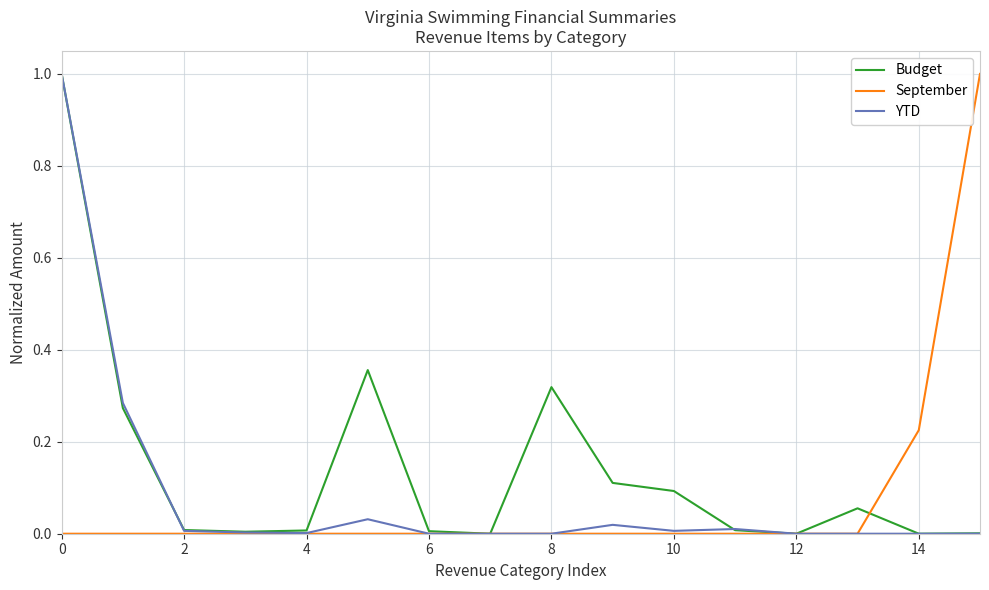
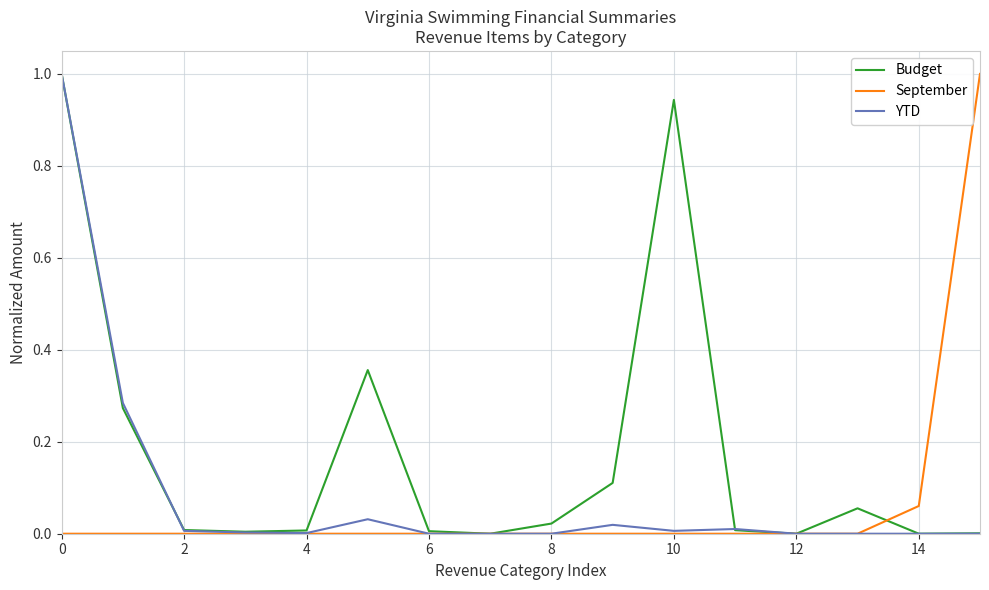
Budget, 8: 0.32 -> 0.02
Budget, 10: 0.09 -> 0.94
September, 14: 0.23 -> 0.06
